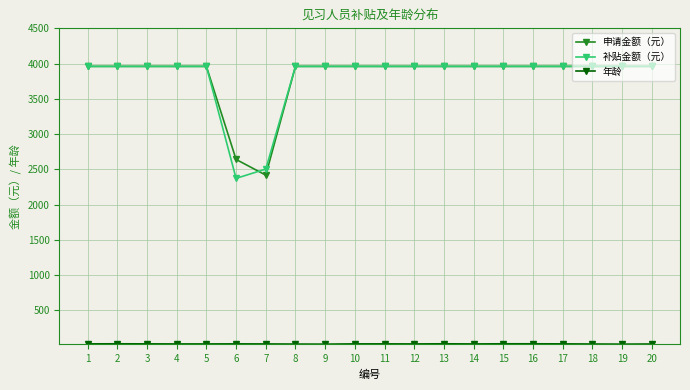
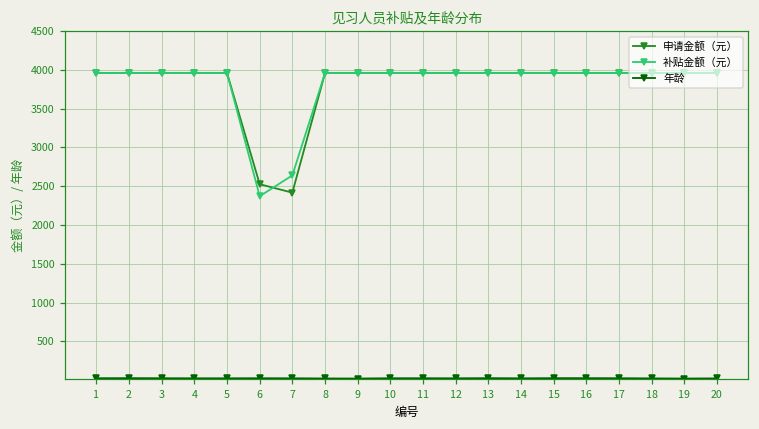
申请金额（元）, 6: 2600 -> 2500
补贴金额（元）, 7: 2500 -> 2600
